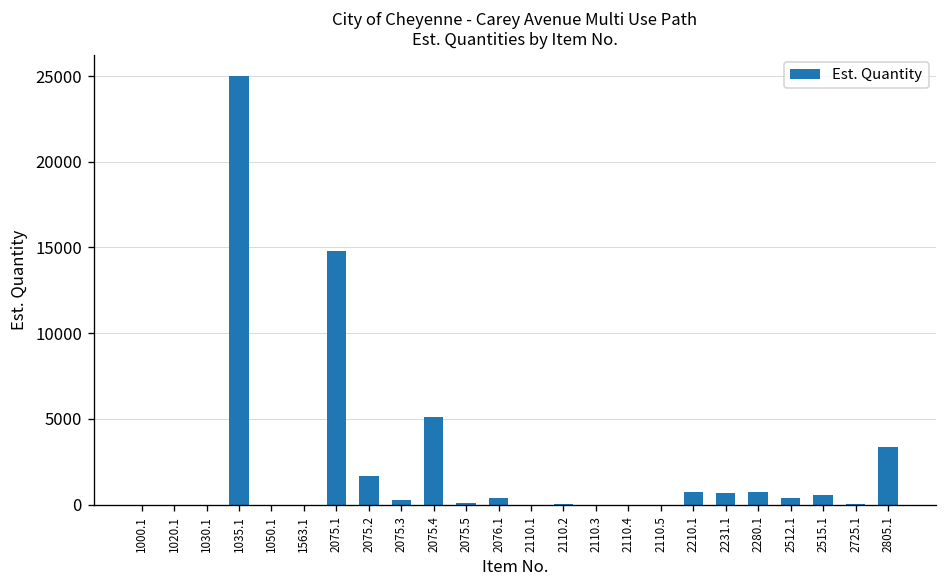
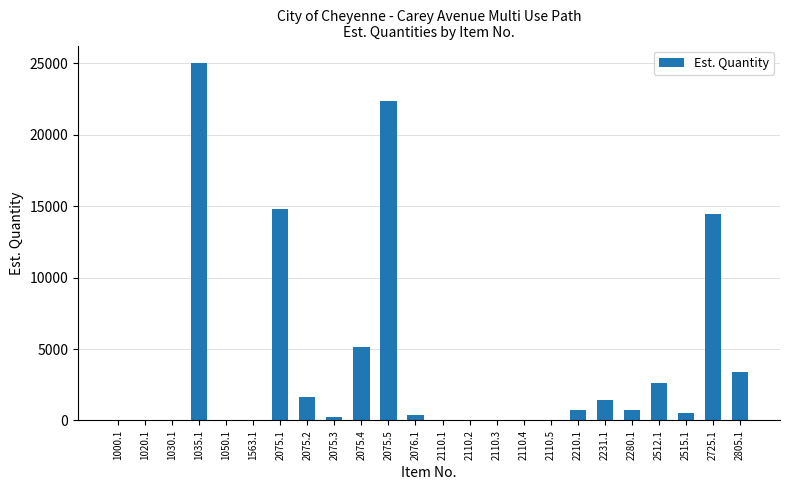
2075.5: 100 -> 22300
2231.1: 700 -> 1500
2512.1: 400 -> 2600
2725.1: 0 -> 14400
